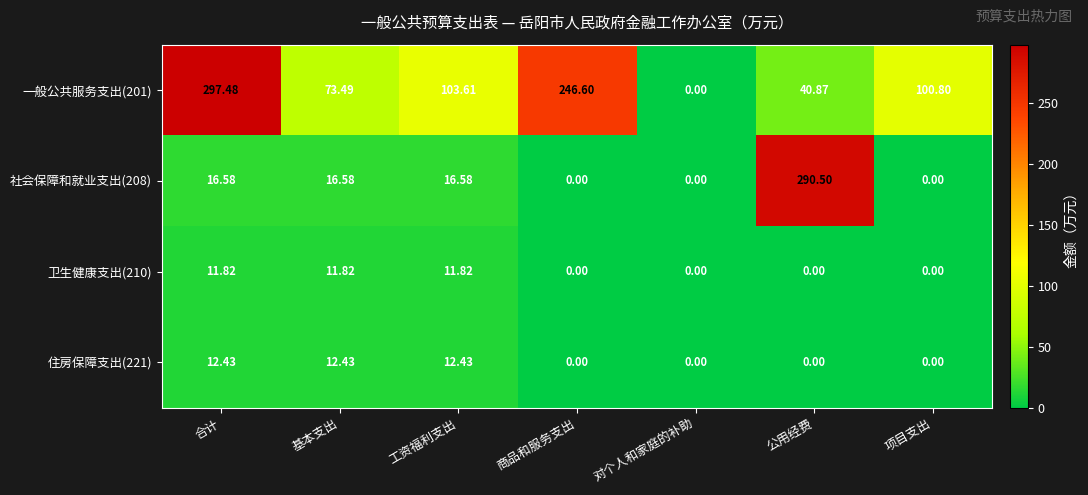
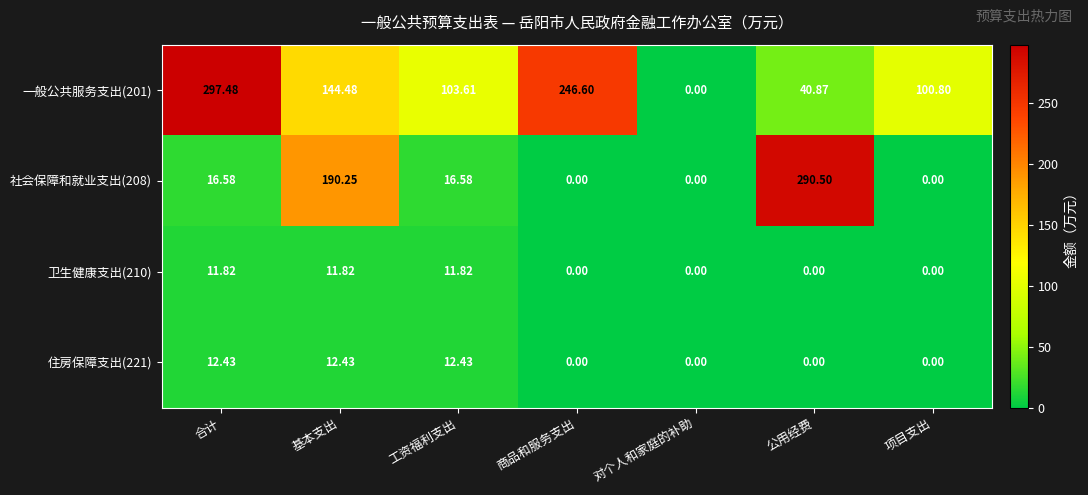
一般公共服务支出(201), 基本支出: 73.49 -> 144.48
社会保障和就业支出(208), 基本支出: 16.58 -> 190.25
